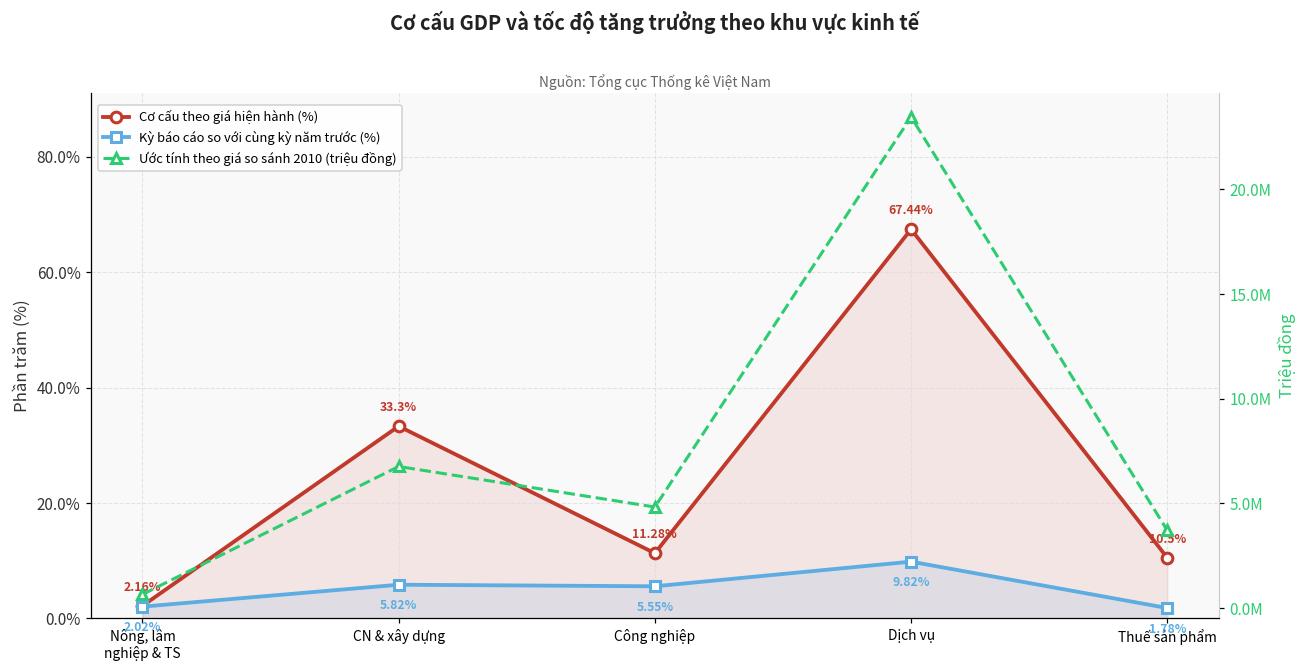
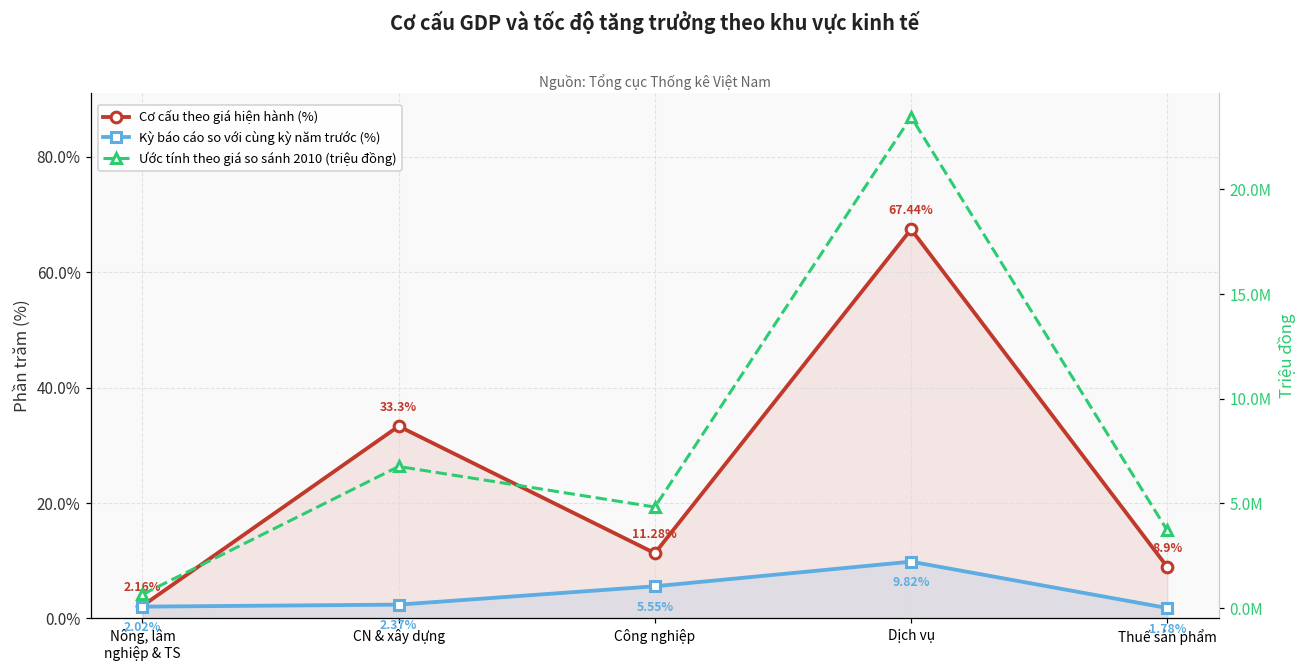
Kỳ báo cáo so với cùng kỳ năm trước (%), CN & xây dựng: 5.82% -> 2.37%
Cơ cấu theo giá hiện hành (%), Thuế sản phẩm: 10.5% -> 8.9%
